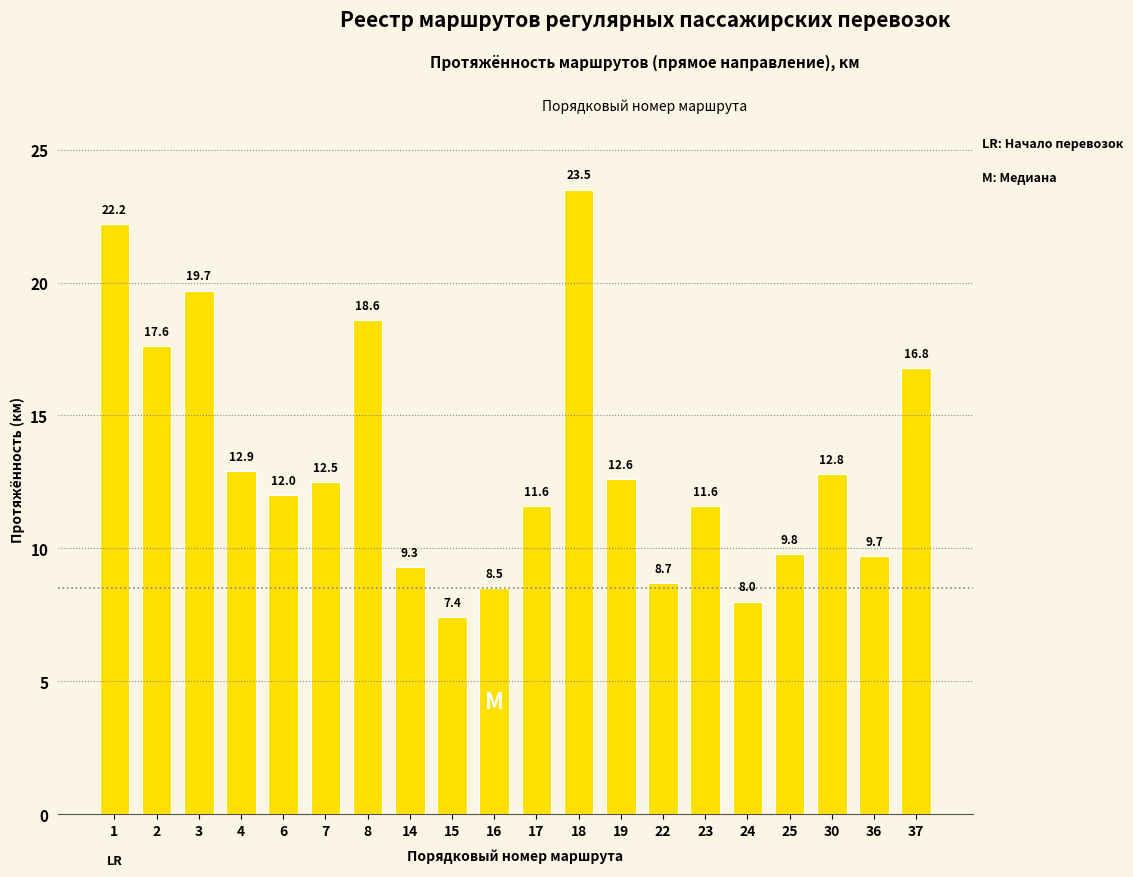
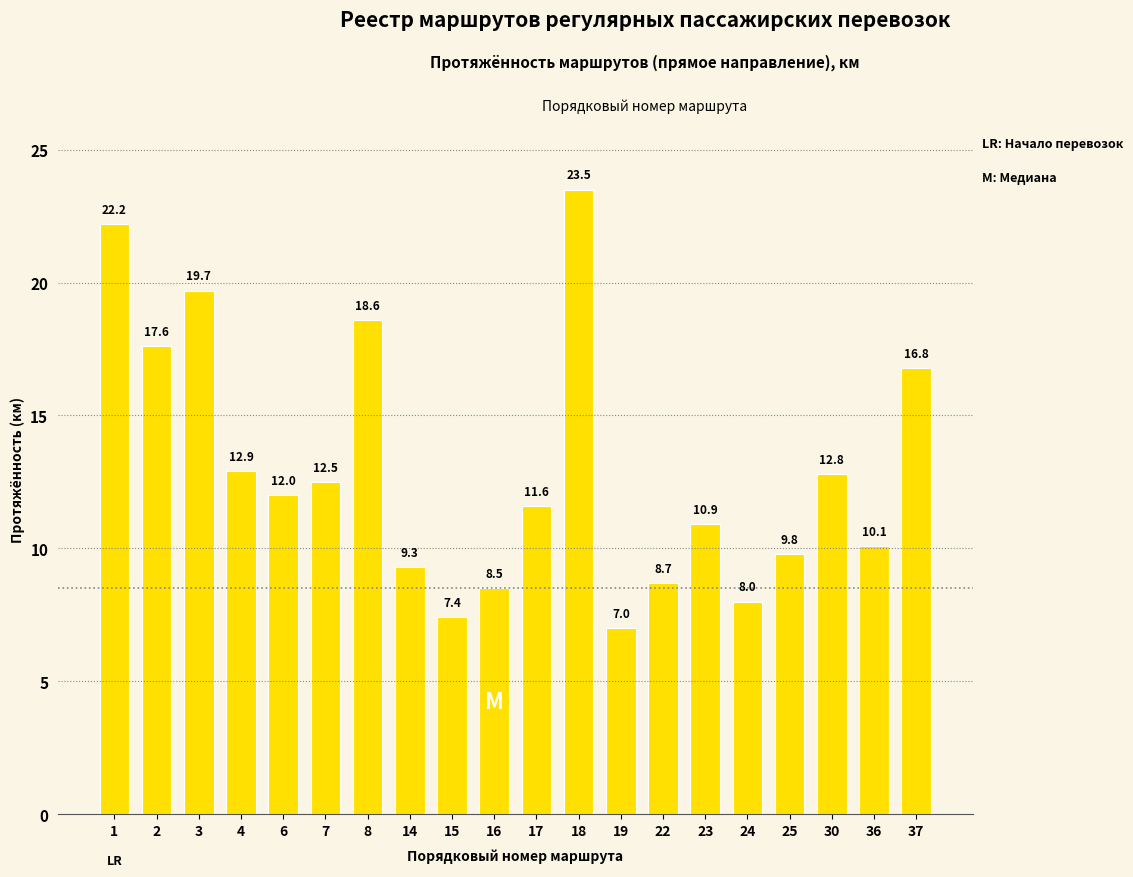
19: 12.6 -> 7.0
23: 11.6 -> 10.9
36: 9.7 -> 10.1
